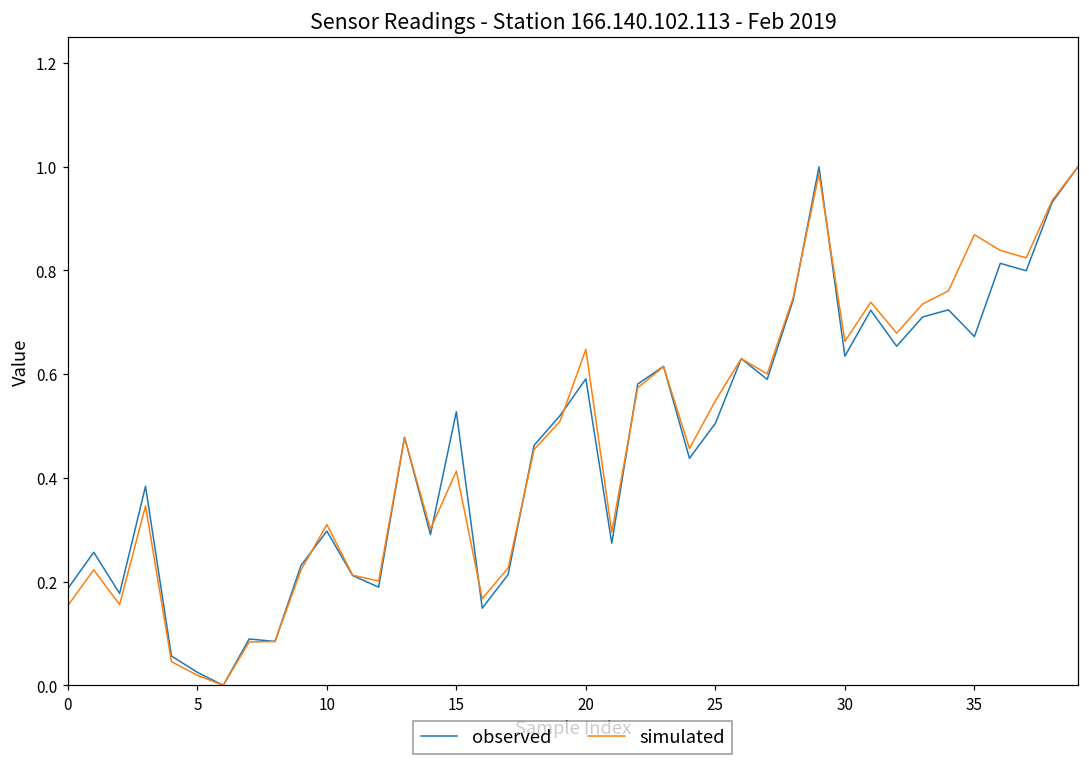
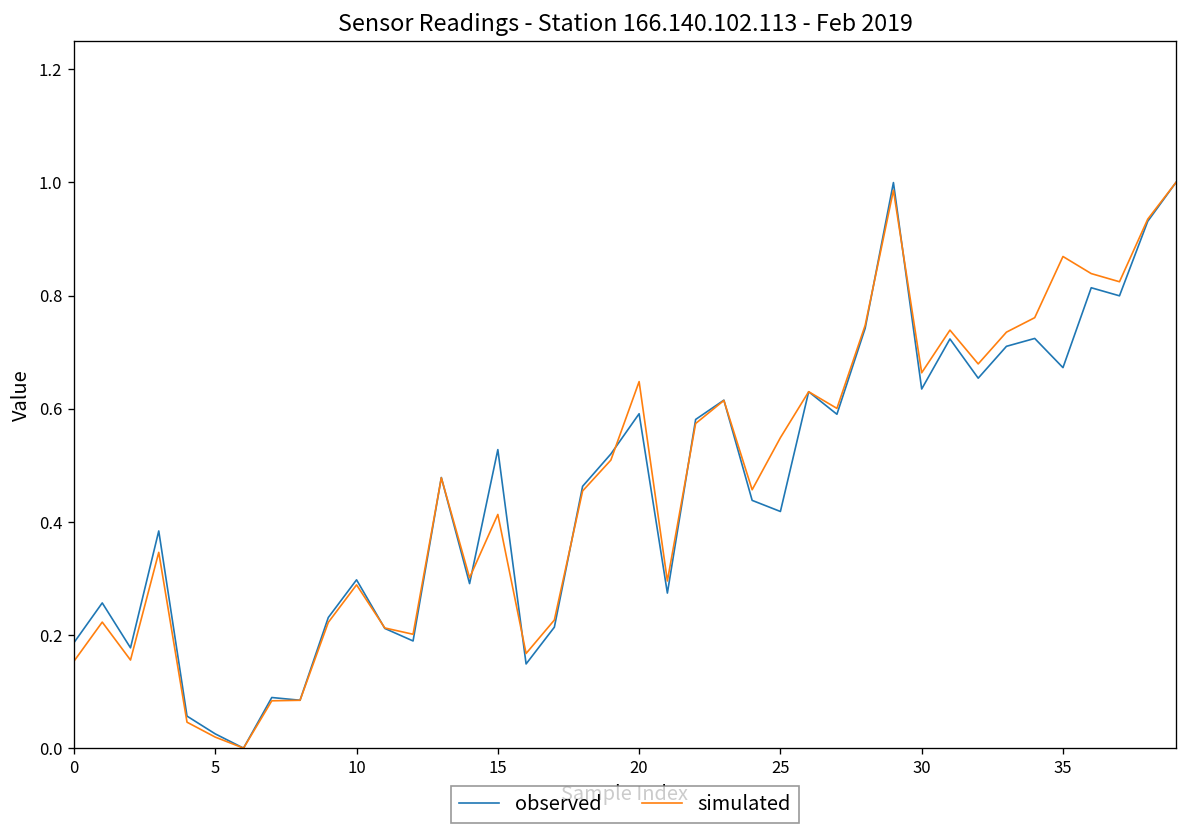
simulated, 10: 0.31 -> 0.29
observed, 25: 0.51 -> 0.42
